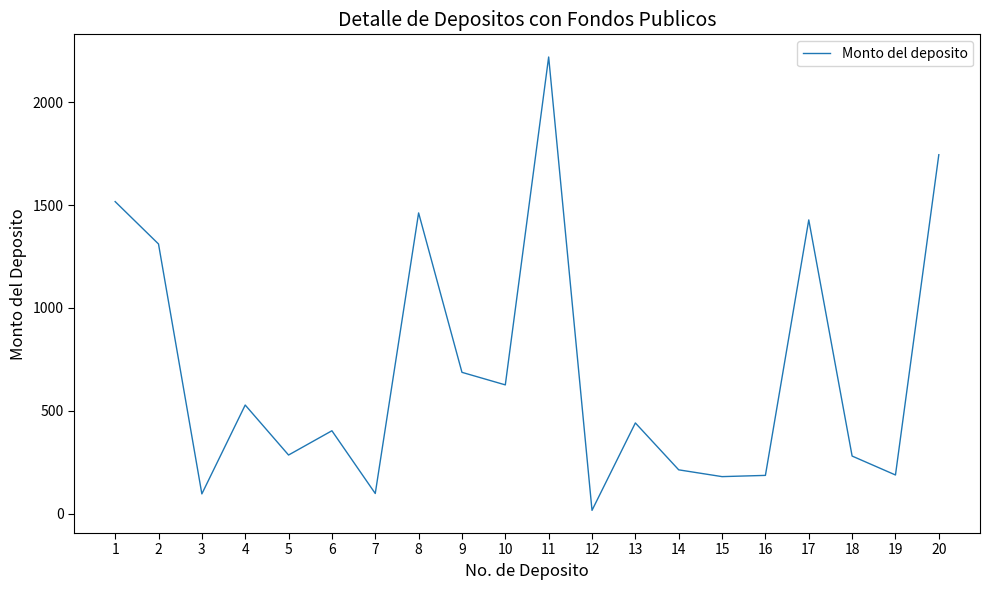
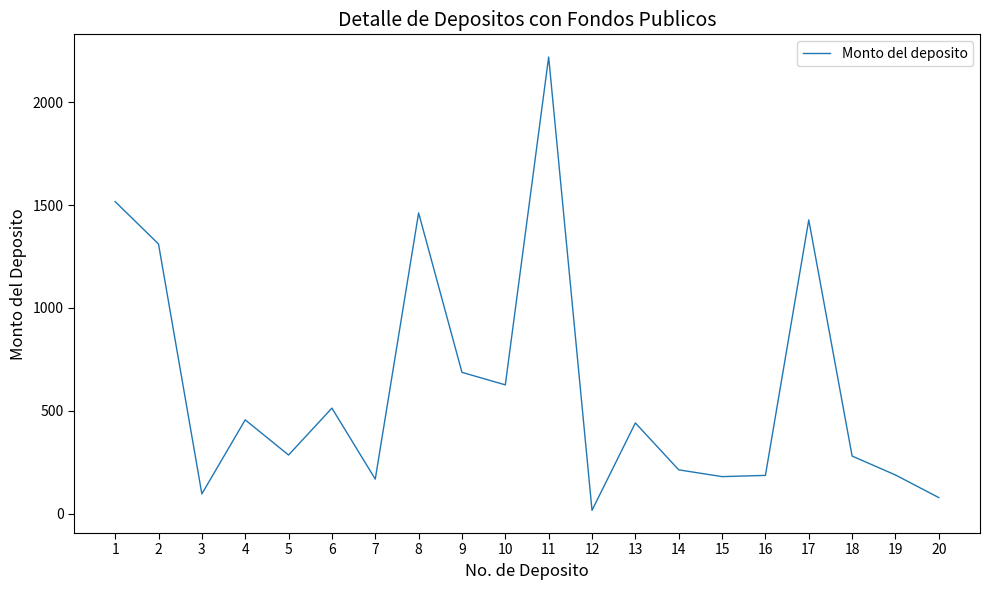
4: 530 -> 460
6: 400 -> 510
7: 100 -> 170
20: 1750 -> 80
